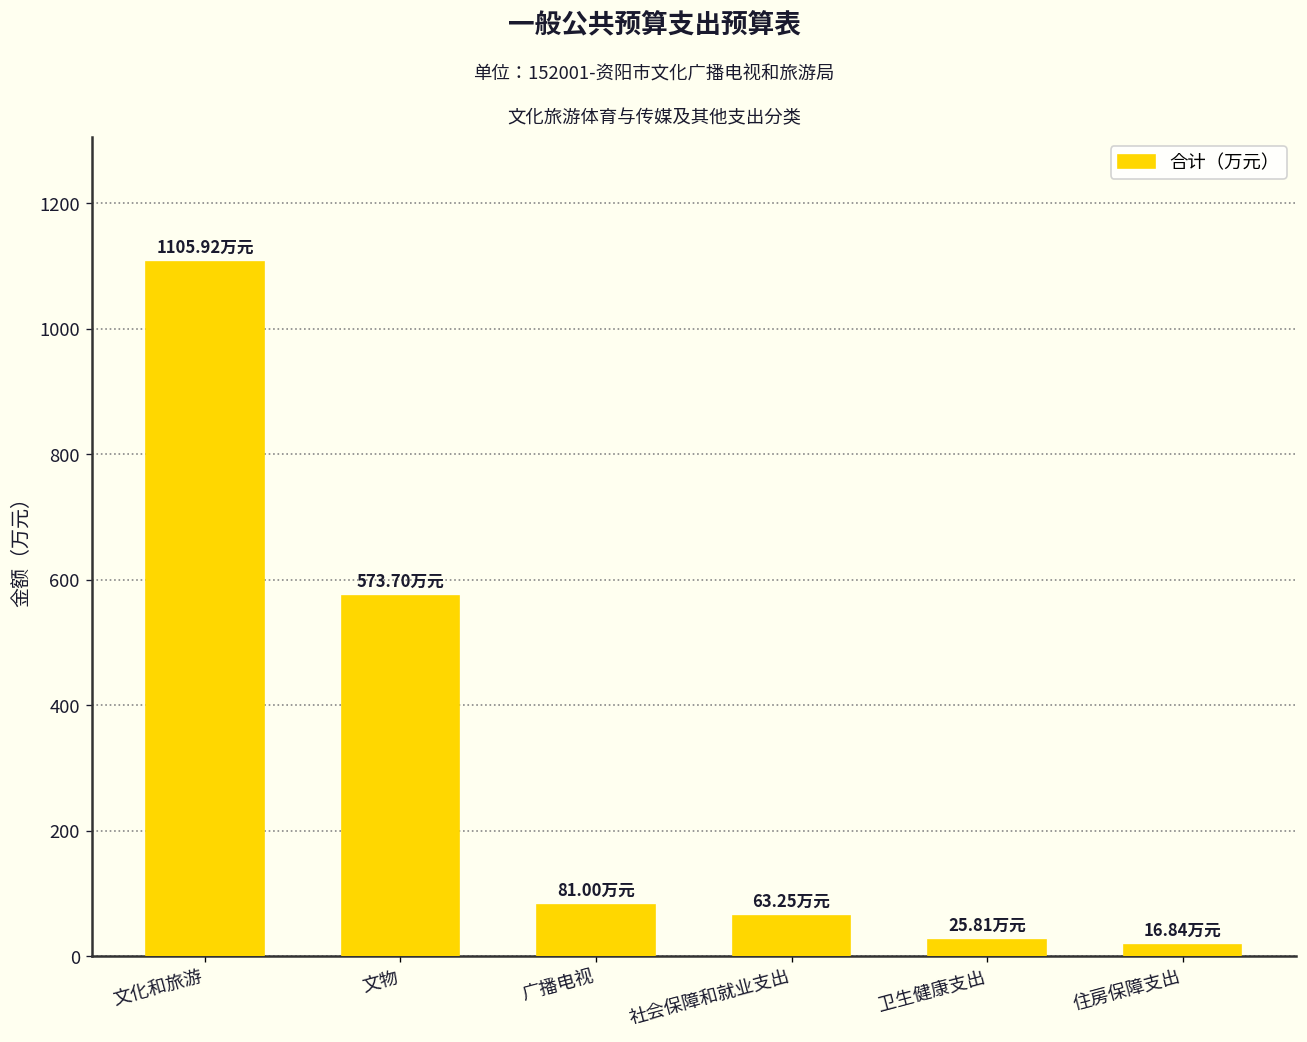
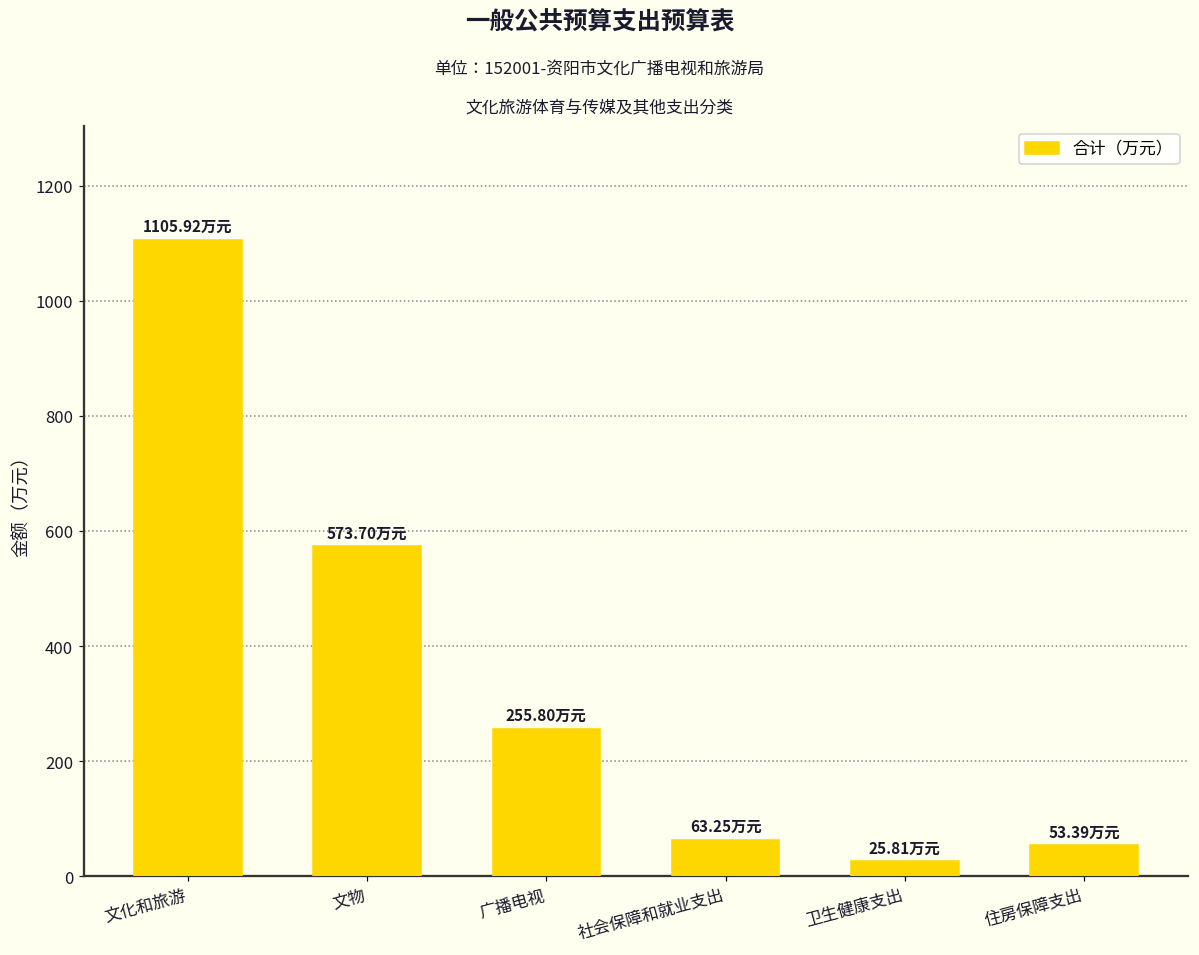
广播电视: 81.00 -> 255.80
住房保障支出: 16.84 -> 53.39
